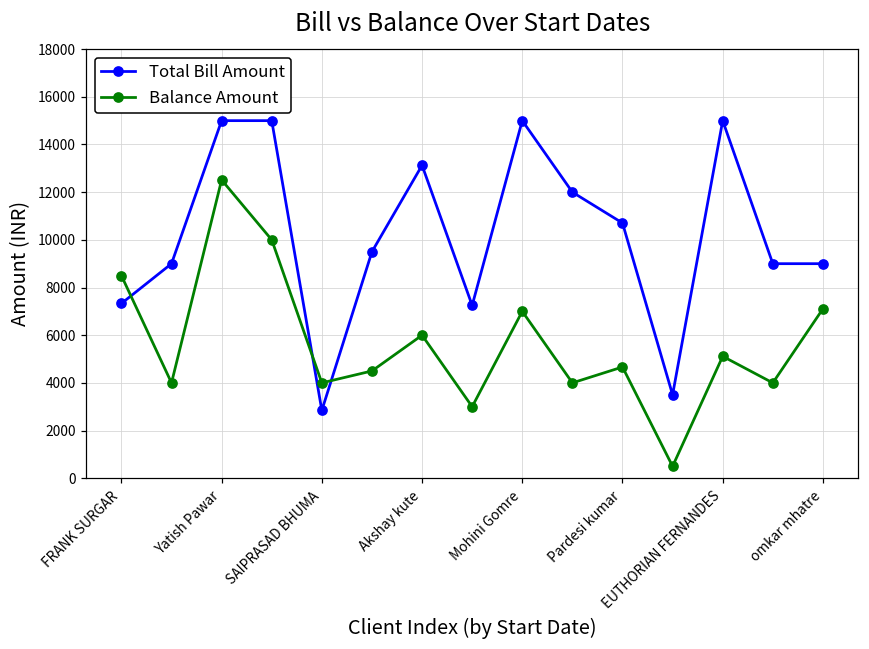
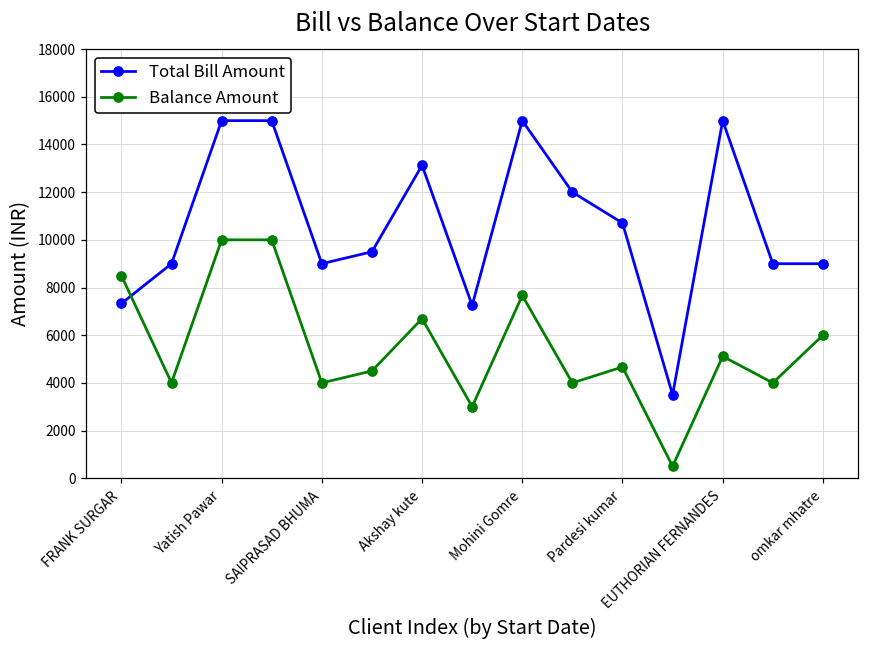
Balance Amount, Yatish Pawar: 12500 -> 10000
Total Bill Amount, SAIPRASAD BHUMA: 2800 -> 9000
Balance Amount, Akshay kute: 6000 -> 6700
Balance Amount, Mohini Gomre: 7000 -> 7700
Balance Amount, omkar mhatre: 7100 -> 6000
